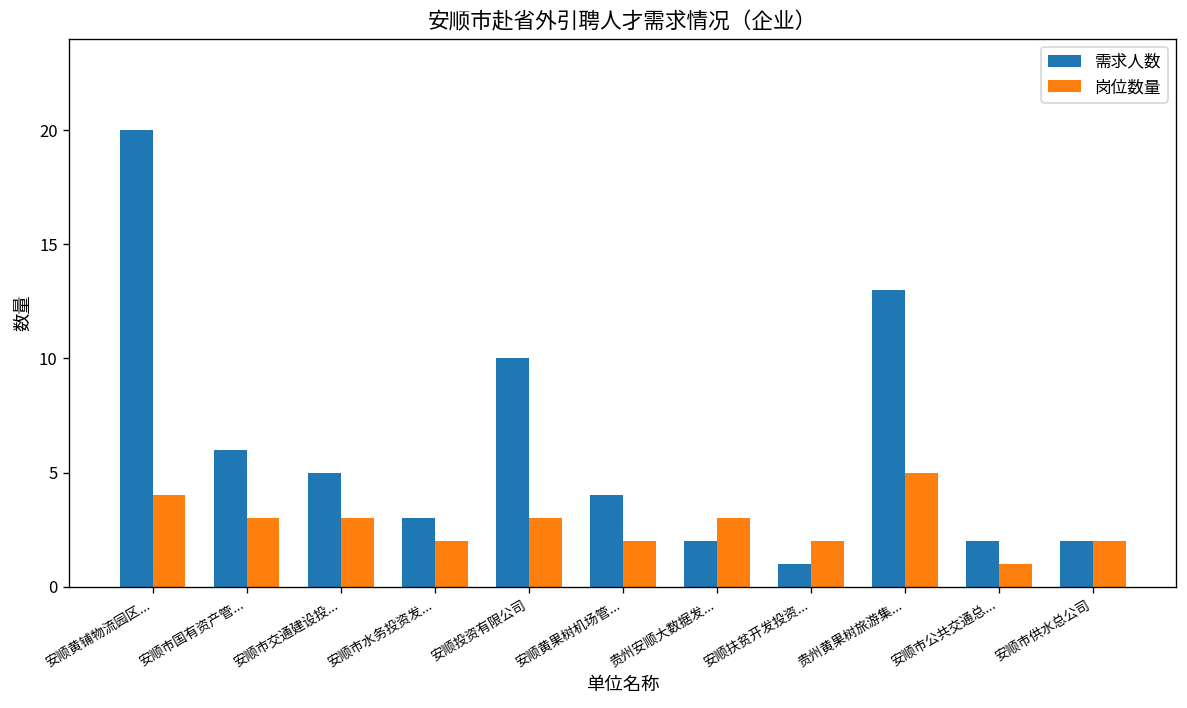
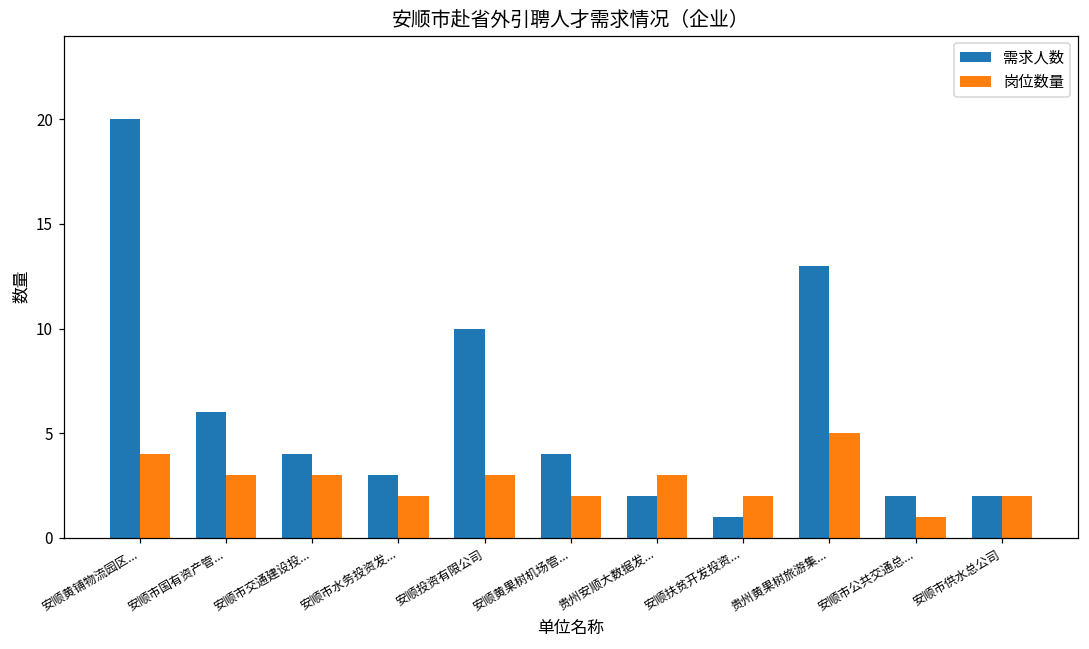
需求人数, 安顺市交通建设投...: 5 -> 4
